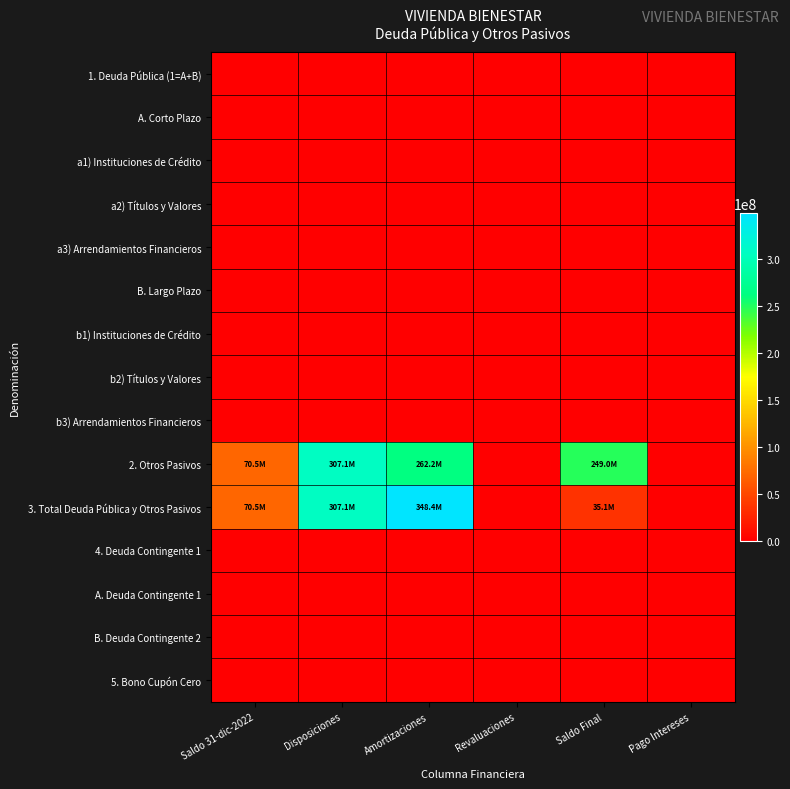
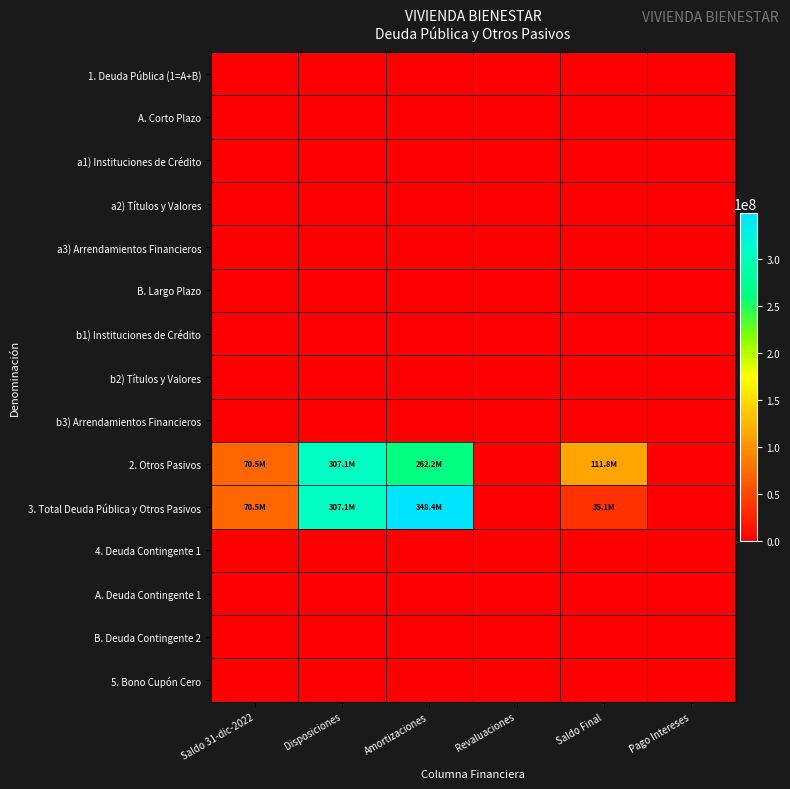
2. Otros Pasivos, Saldo Final: 249.0M -> 111.8M
